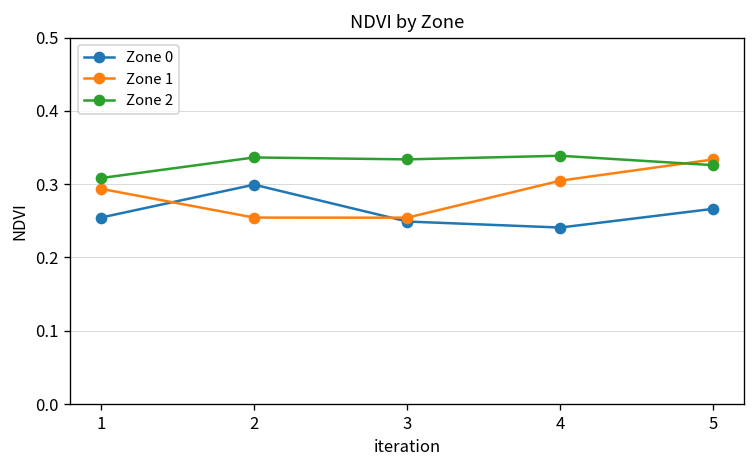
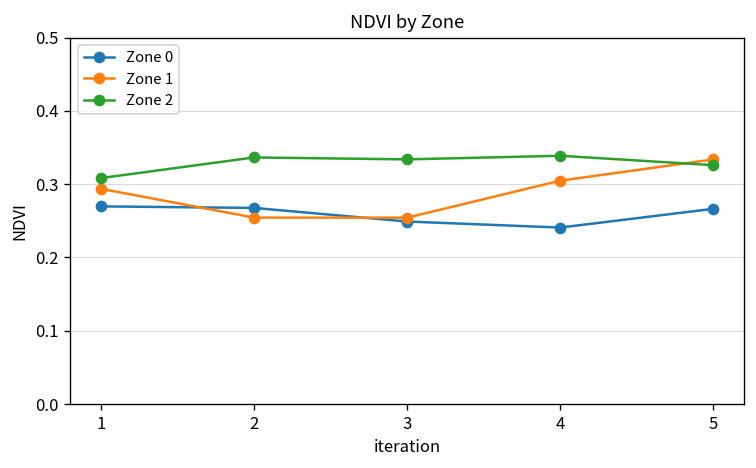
Zone 0, 1: 0.25 -> 0.27
Zone 0, 2: 0.30 -> 0.27
